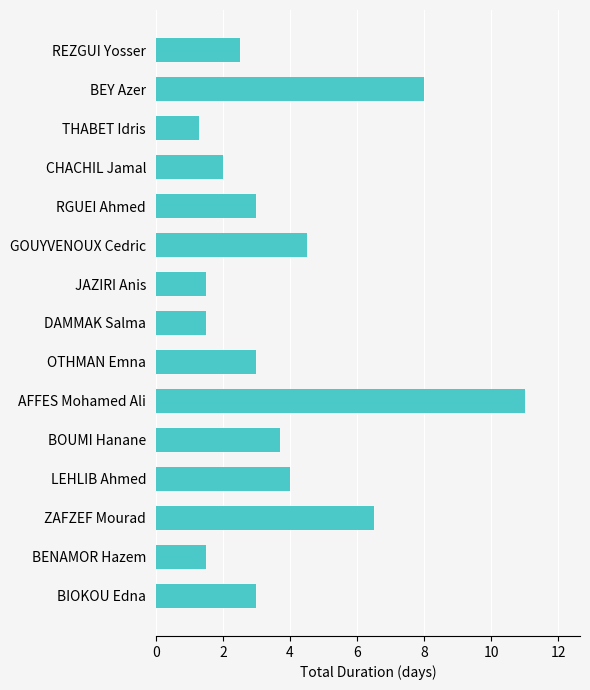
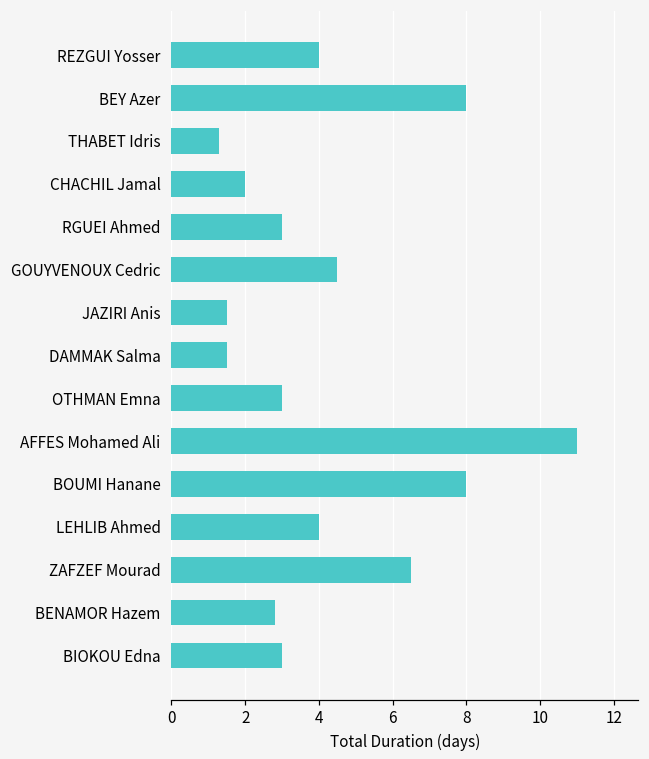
REZGUI Yosser: 2.5 -> 4.0
BOUMI Hanane: 3.7 -> 8.0
BENAMOR Hazem: 1.5 -> 2.8
